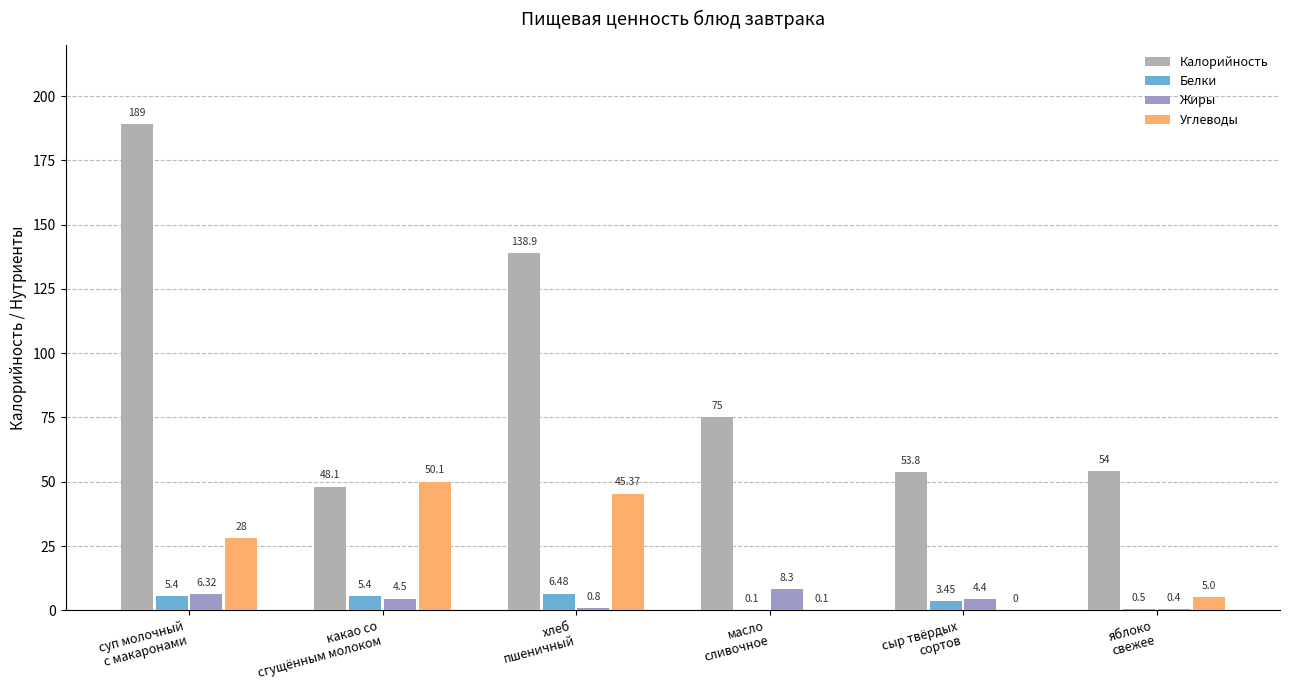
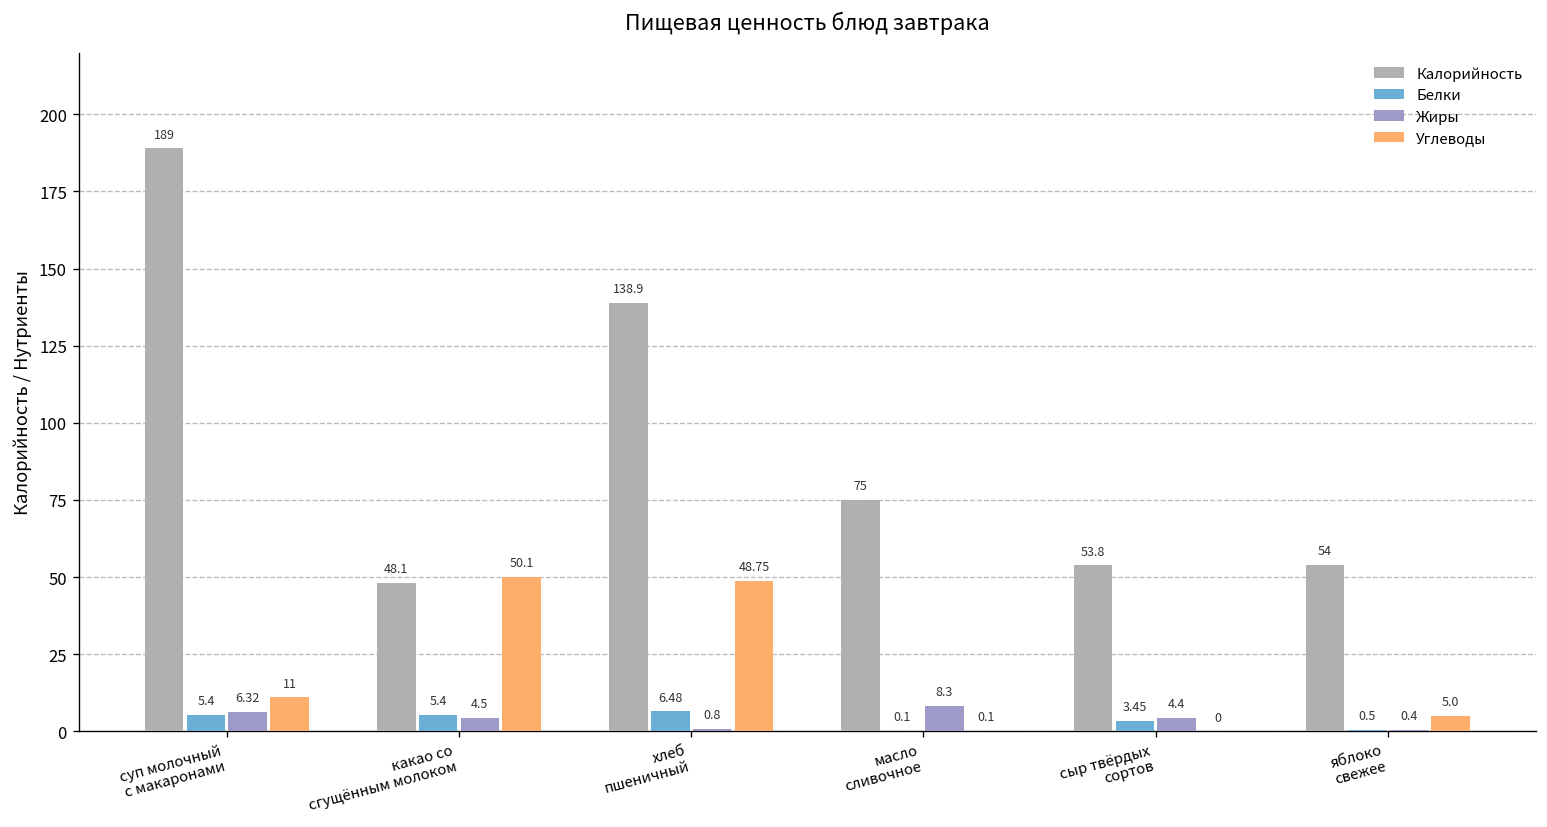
Углеводы, суп молочный с макаронами: 28 -> 11
Углеводы, хлеб пшеничный: 45.37 -> 48.75
